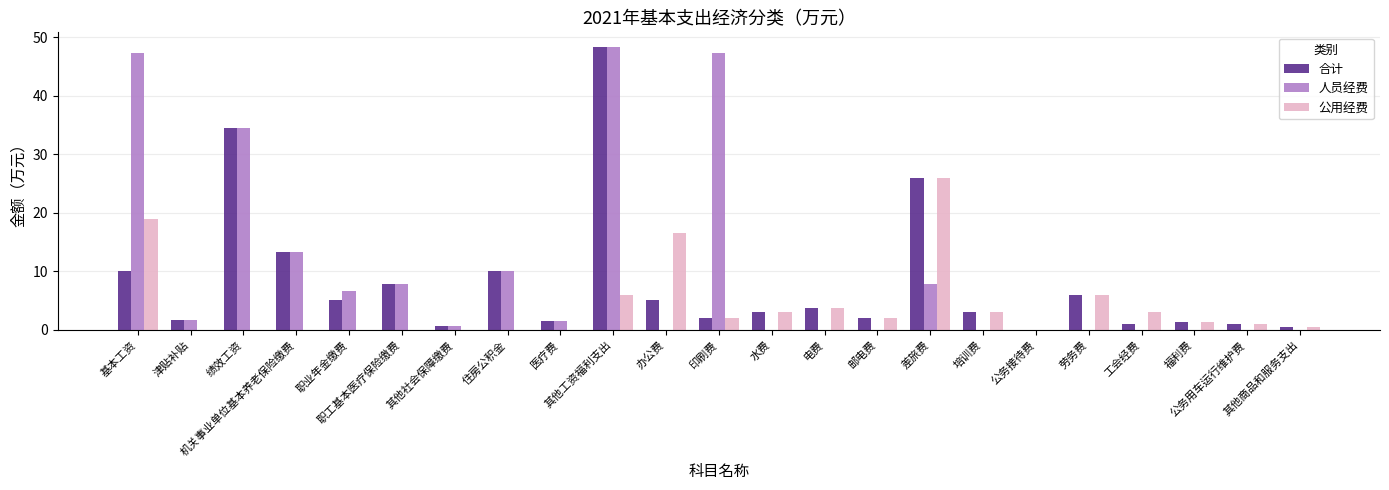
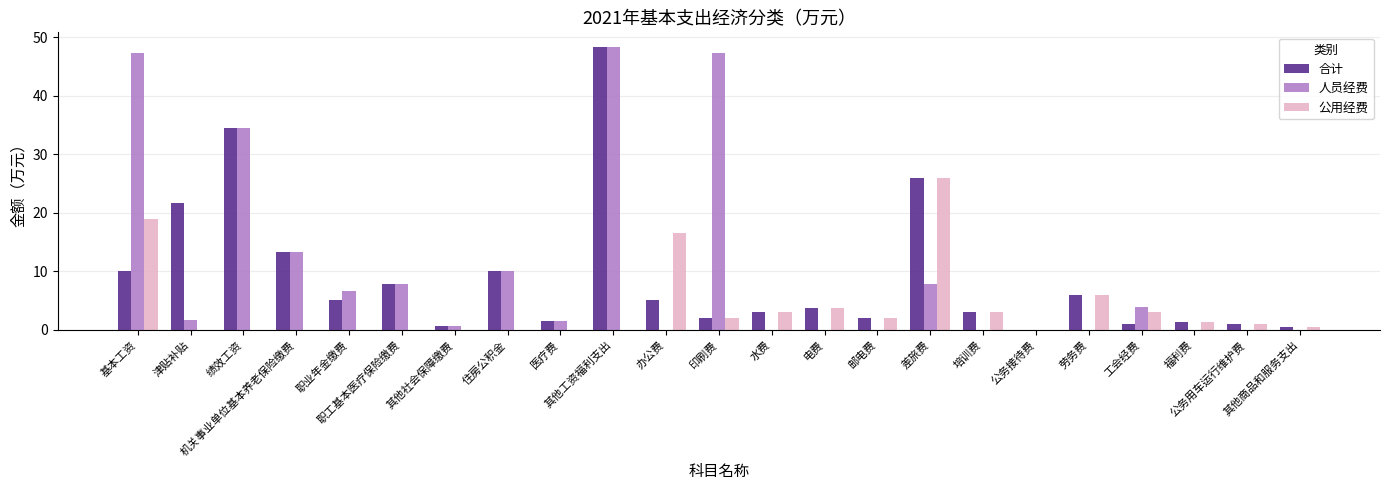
合计, 津贴补贴: 2 -> 22
公用经费, 其他工资福利支出: 6 -> 0
人员经费, 工会经费: 0 -> 4
